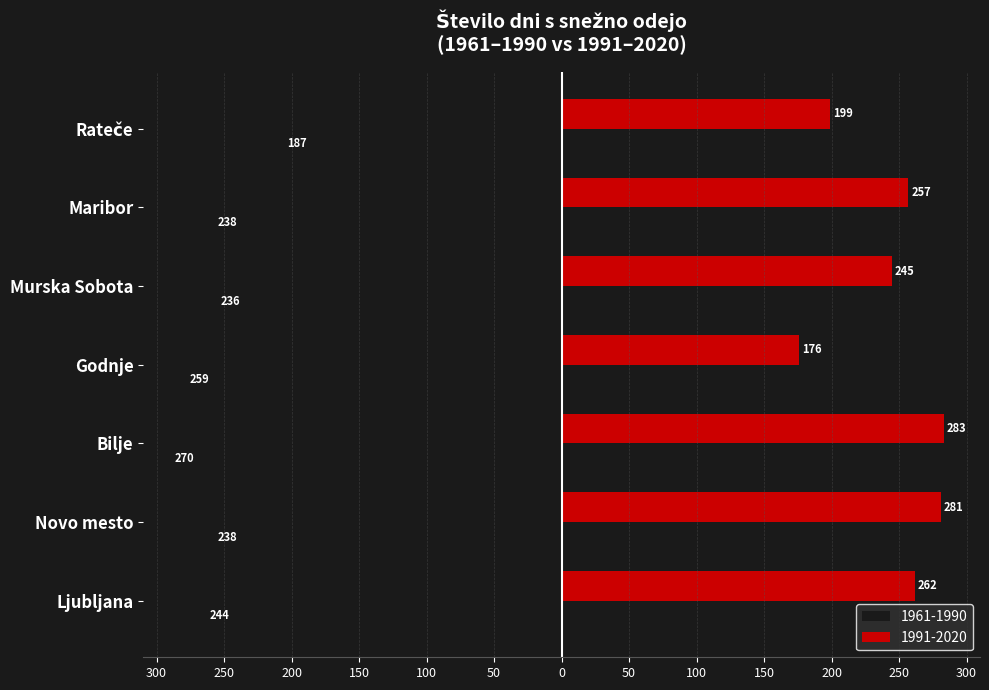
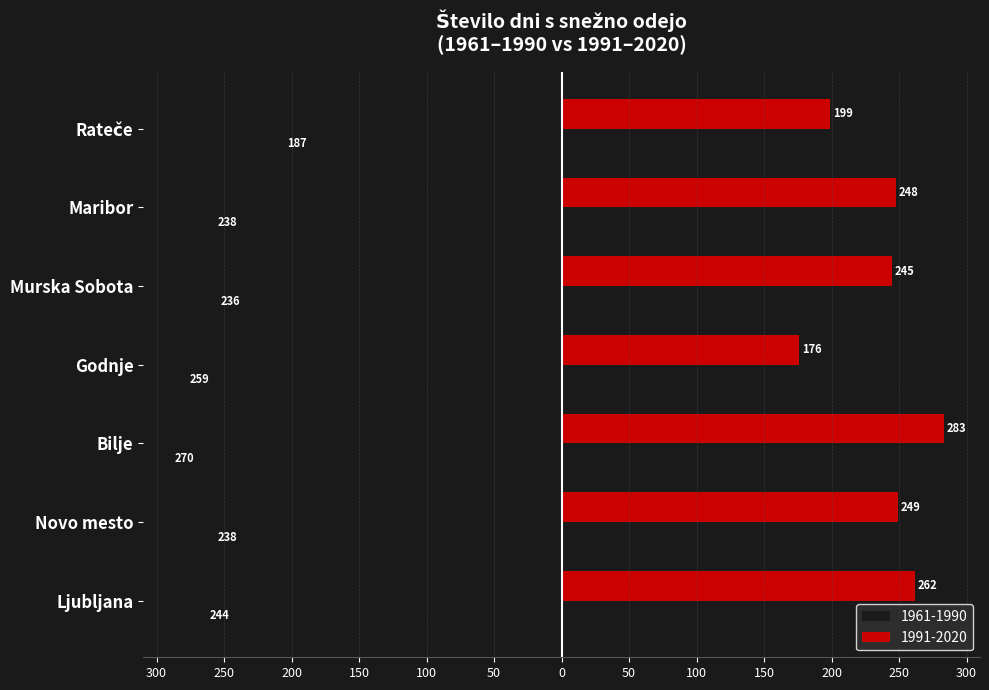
1991-2020, Maribor: 257 -> 248
1991-2020, Novo mesto: 281 -> 249
